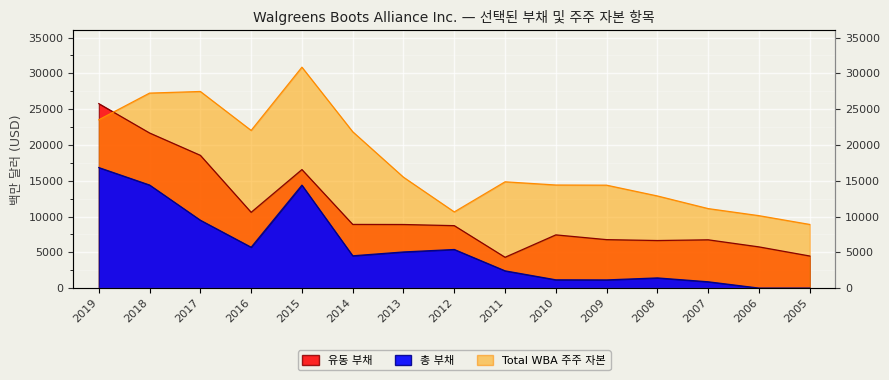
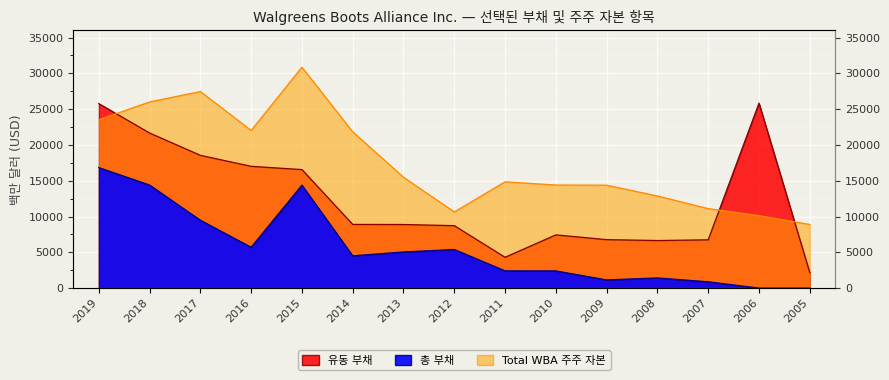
Total WBA 주주 자본, 2018: 27000 -> 26000
유동 부채, 2016: 11000 -> 17000
총 부채, 2010: 1000 -> 2000
유동 부채, 2006: 6000 -> 26000
유동 부채, 2005: 4000 -> 2000
